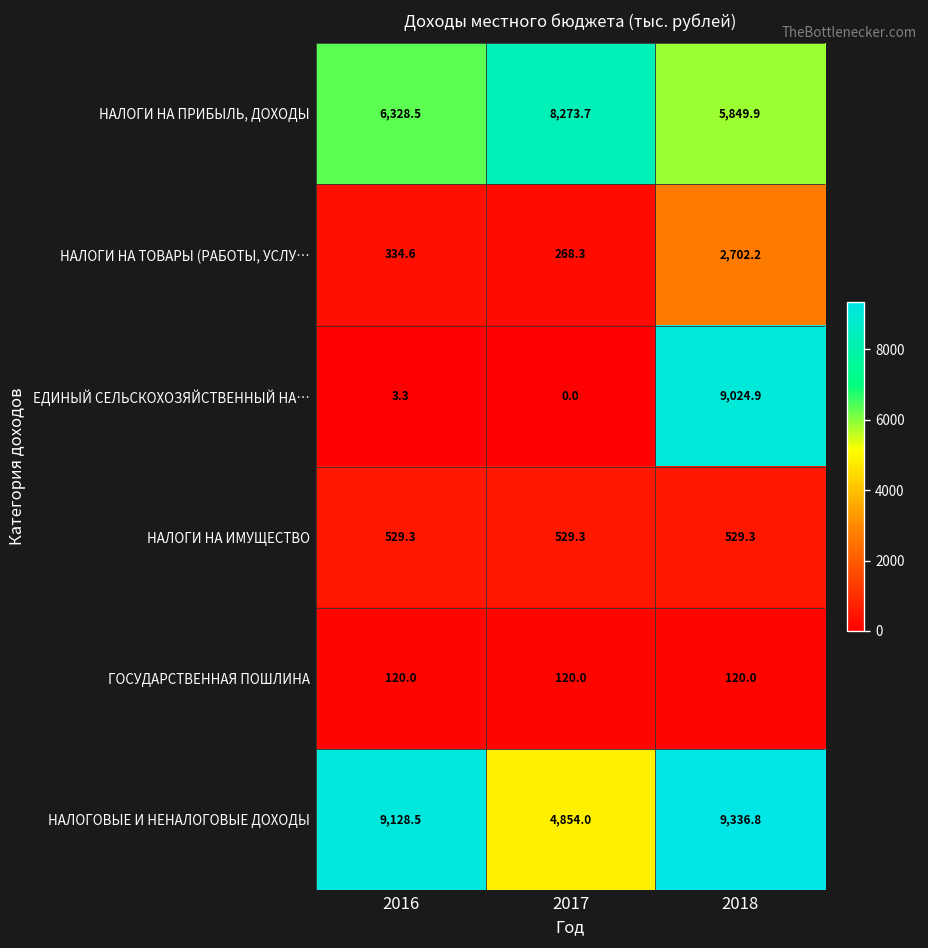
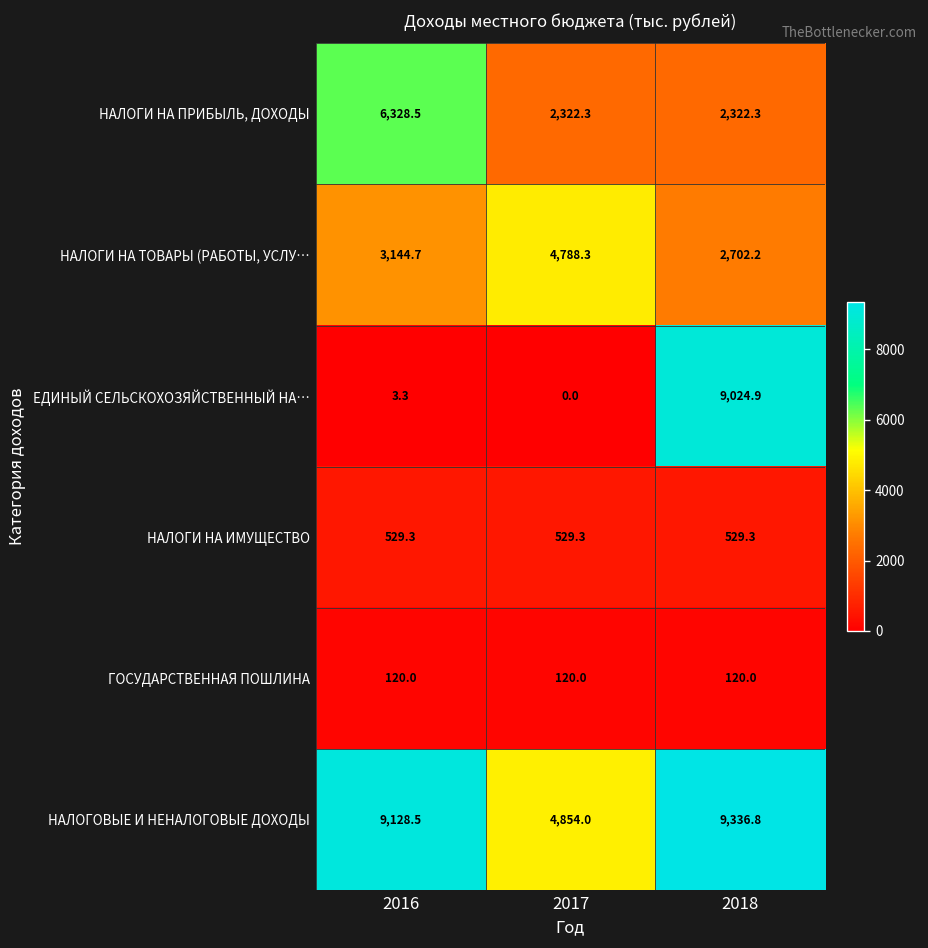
НАЛОГИ НА ПРИБЫЛЬ, ДОХОДЫ, 2017: 8,273.7 -> 2,322.3
НАЛОГИ НА ПРИБЫЛЬ, ДОХОДЫ, 2018: 5,849.9 -> 2,322.3
НАЛОГИ НА ТОВАРЫ (РАБОТЫ, УСЛУ…, 2016: 334.6 -> 3,144.7
НАЛОГИ НА ТОВАРЫ (РАБОТЫ, УСЛУ…, 2017: 268.3 -> 4,788.3
